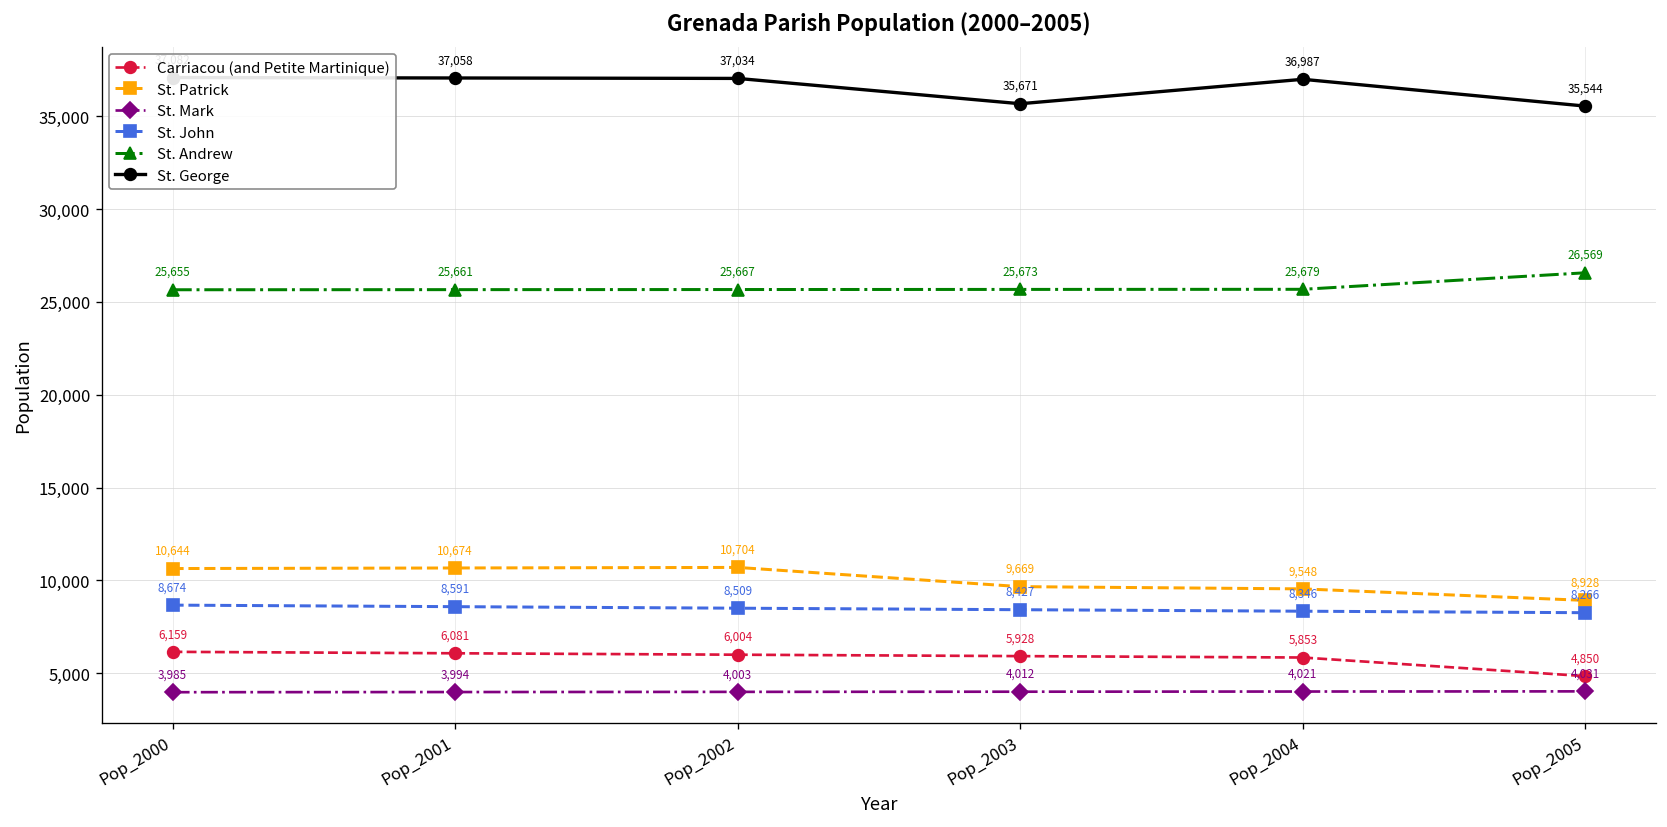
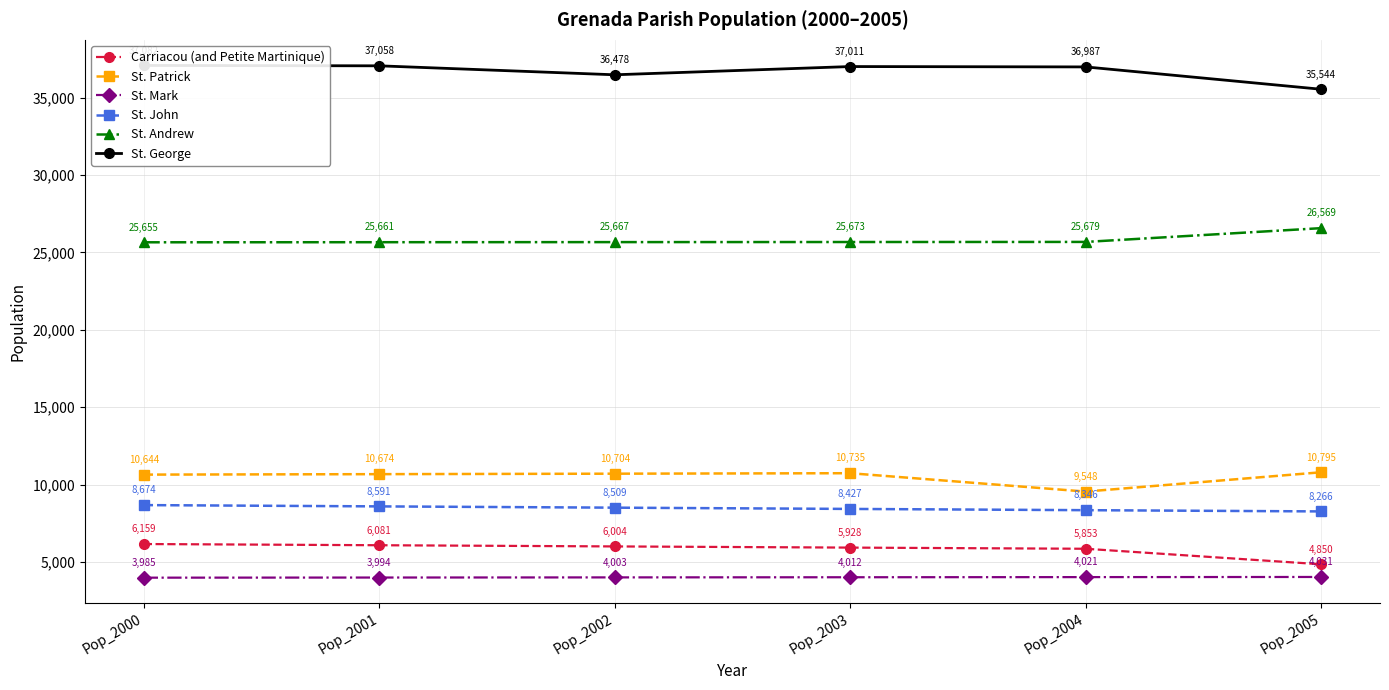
St. George, Pop_2002: 37,034 -> 36,478
St. Patrick, Pop_2003: 9,669 -> 10,735
St. George, Pop_2003: 35,671 -> 37,011
St. Patrick, Pop_2005: 8,928 -> 10,795
